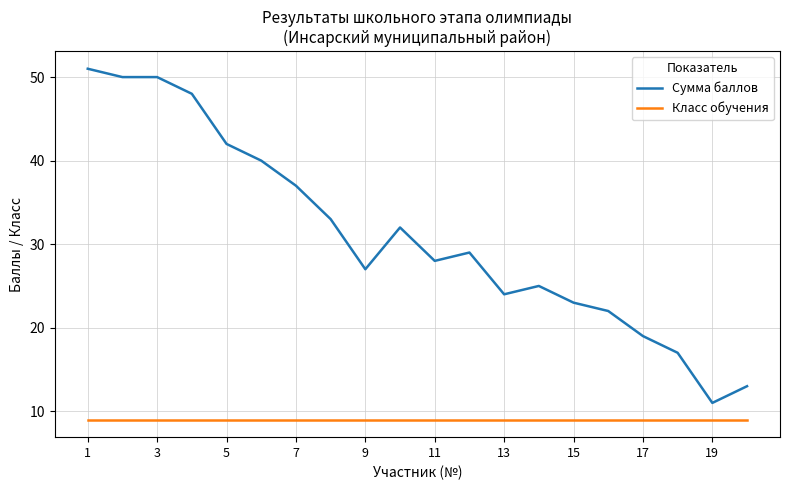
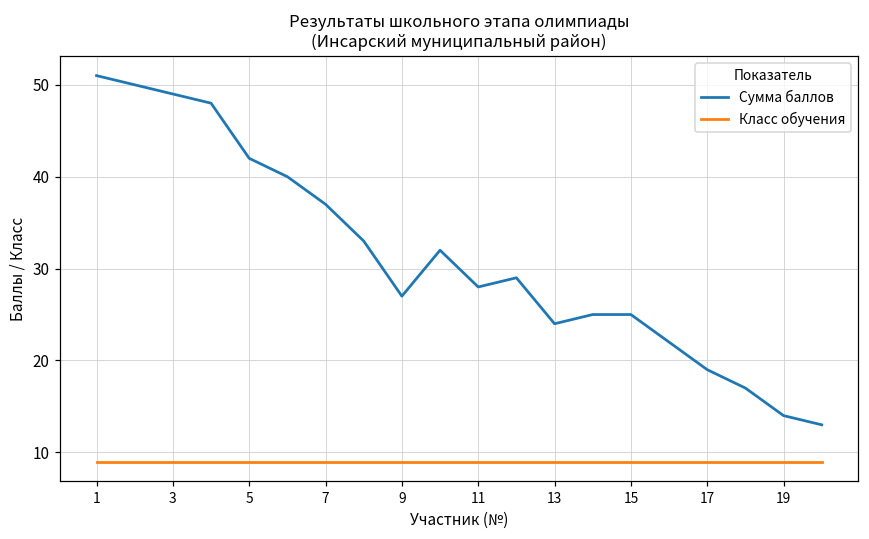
Сумма баллов, 3: 50 -> 49
Сумма баллов, 15: 23 -> 25
Сумма баллов, 19: 11 -> 14
